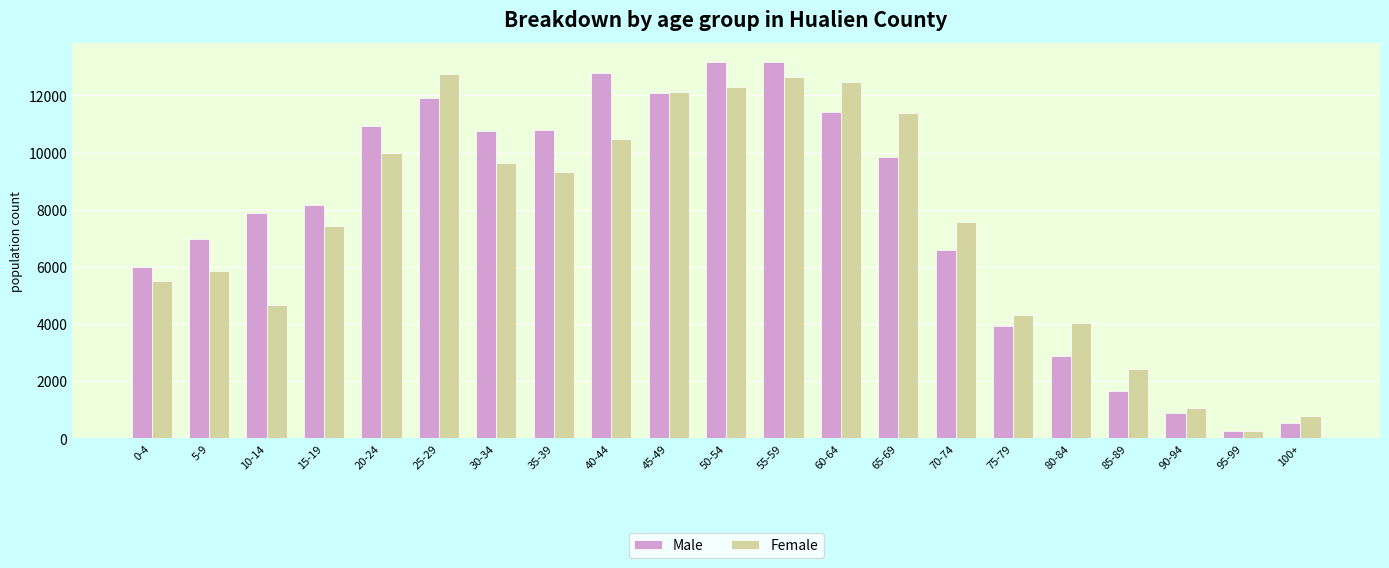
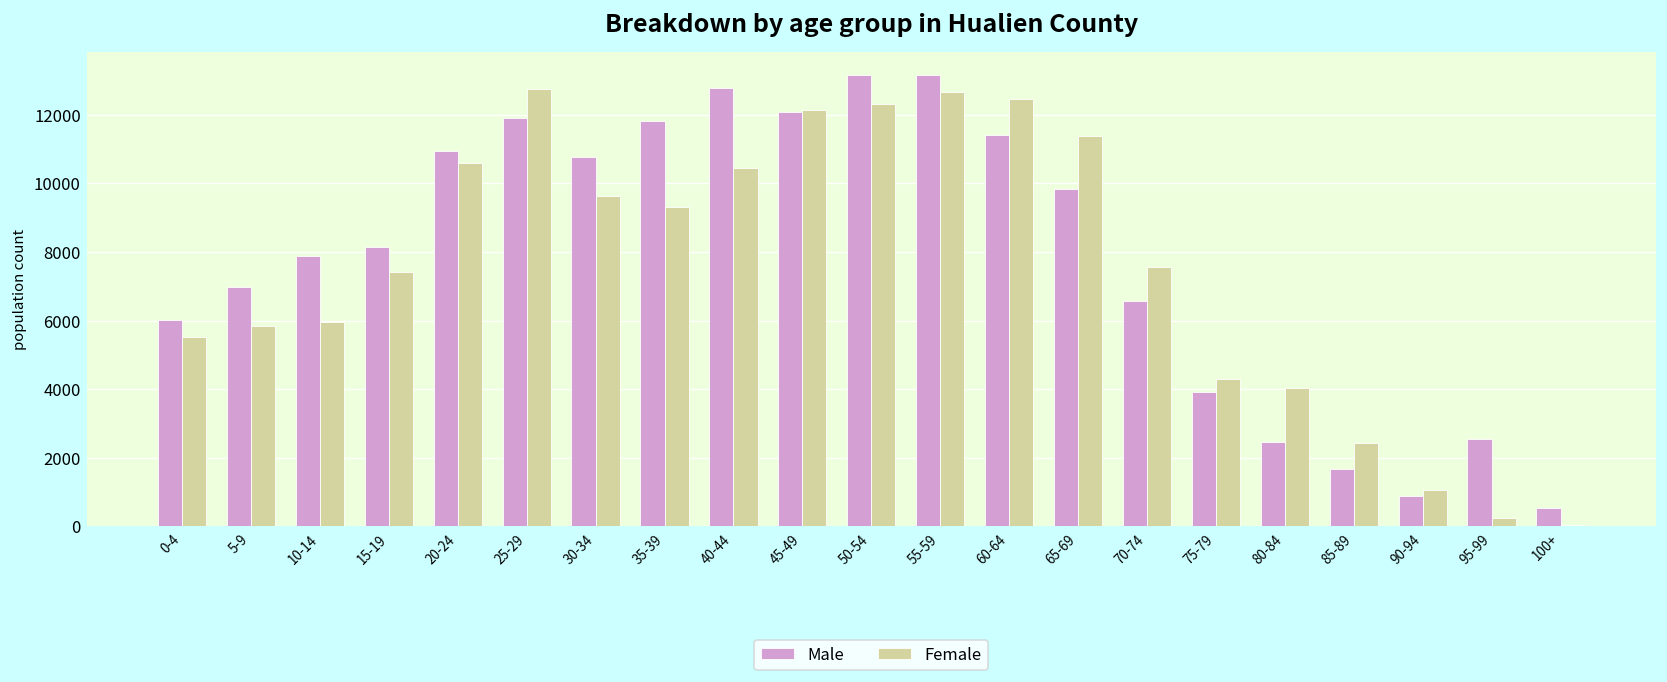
Female, 10-14: 4700 -> 6000
Female, 20-24: 10000 -> 10600
Male, 35-39: 10800 -> 11800
Male, 80-84: 2900 -> 2500
Male, 95-99: 300 -> 2600
Female, 100+: 800 -> 0
